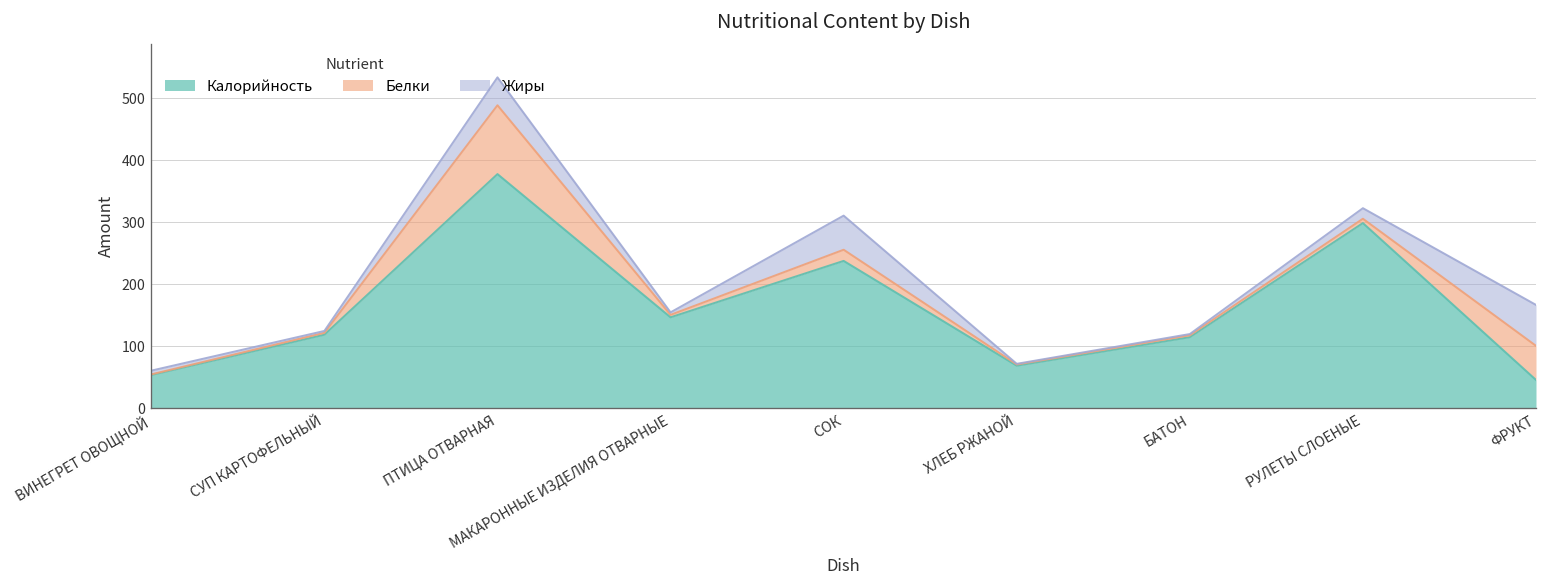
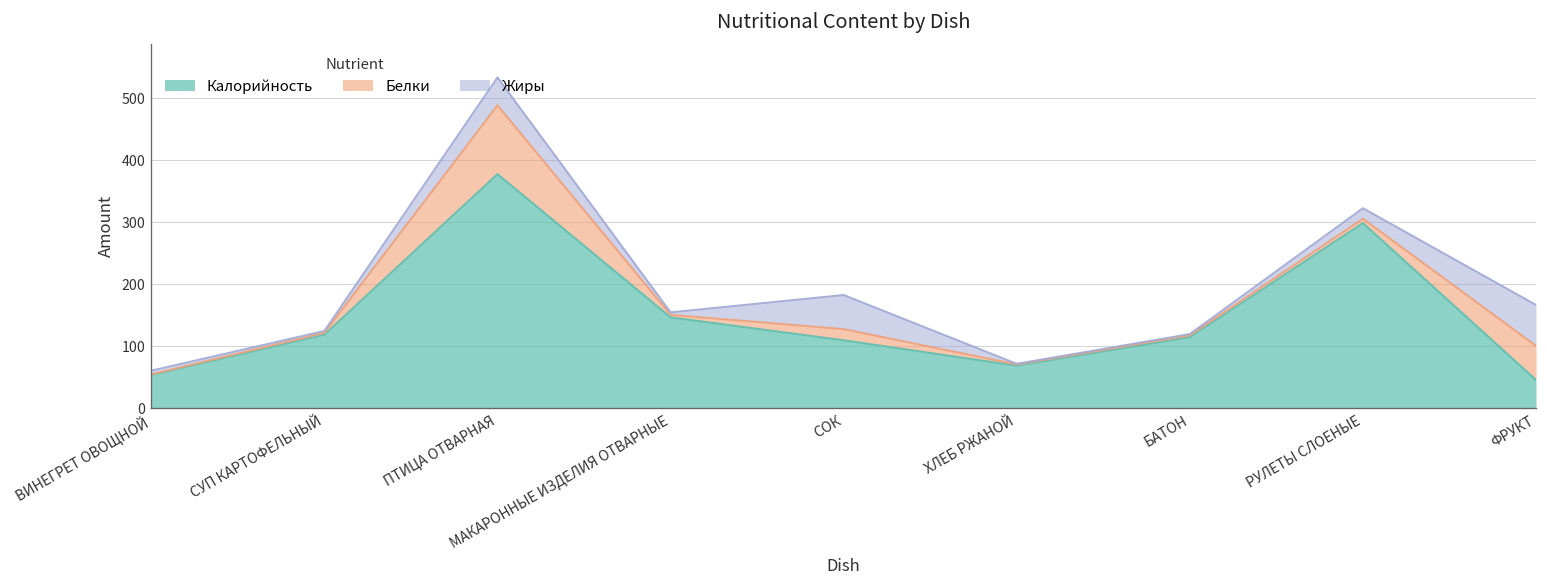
Калорийность, СОК: 240 -> 110
